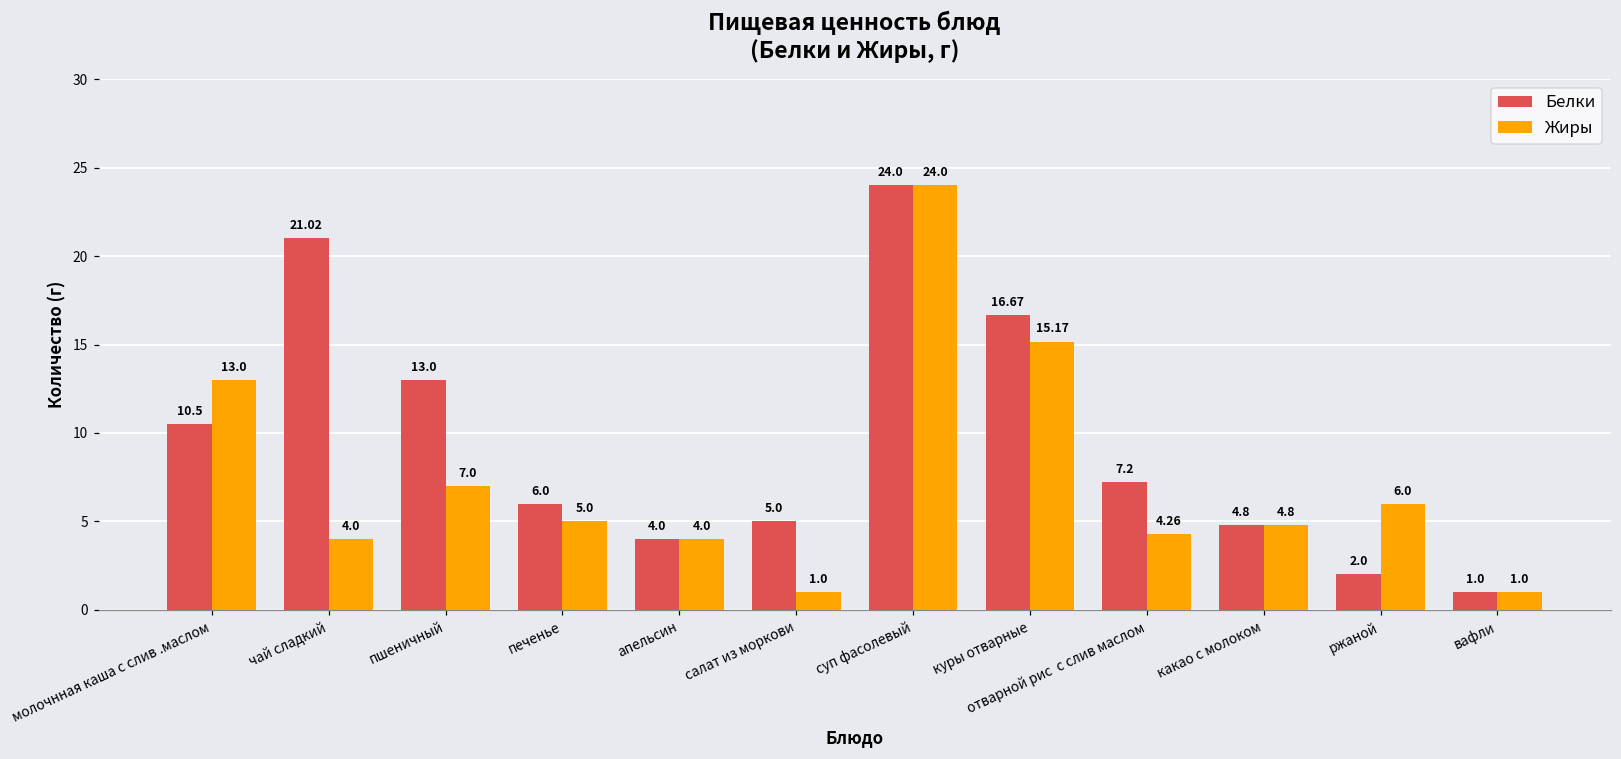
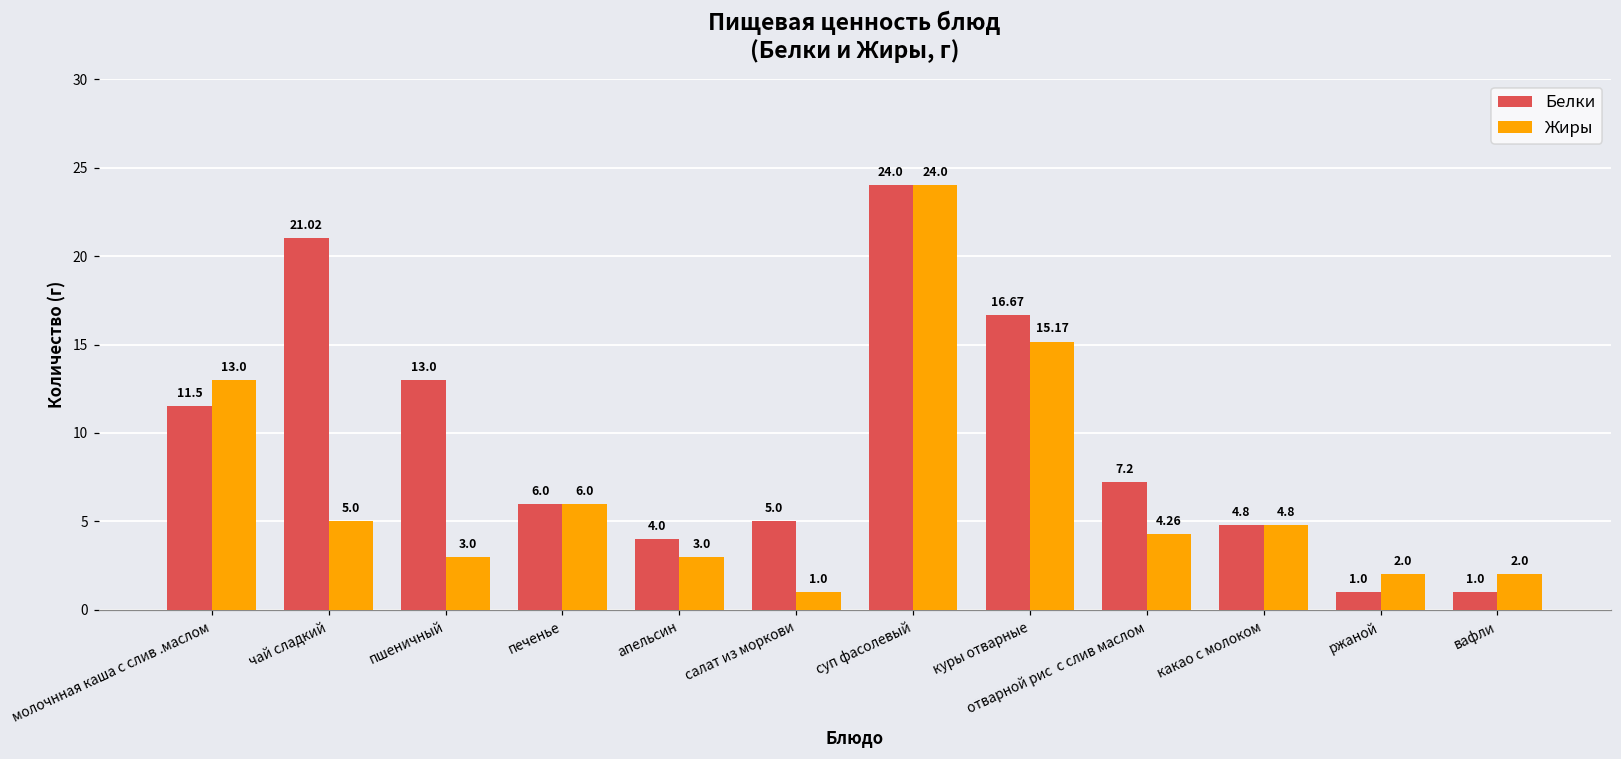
Белки, молочнная каша с слив .маслом: 10.5 -> 11.5
Жиры, чай сладкий: 4.0 -> 5.0
Жиры, пшеничный: 7.0 -> 3.0
Жиры, печенье: 5.0 -> 6.0
Жиры, апельсин: 4.0 -> 3.0
Белки, ржаной: 2.0 -> 1.0
Жиры, ржаной: 6.0 -> 2.0
Жиры, вафли: 1.0 -> 2.0
